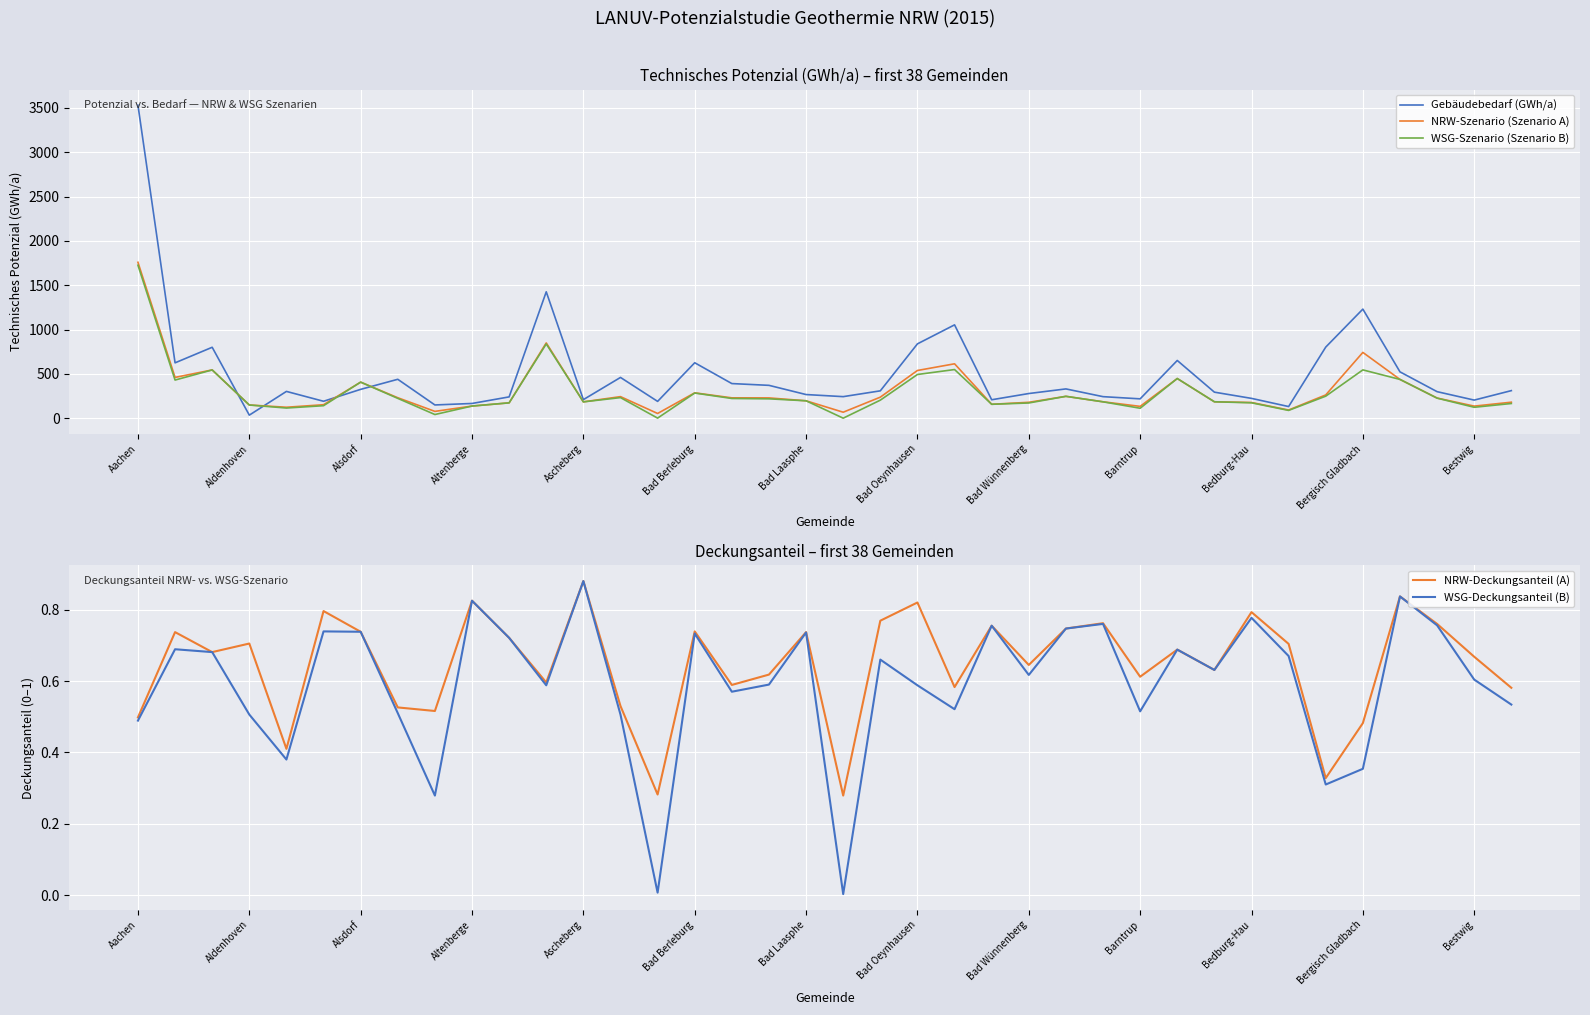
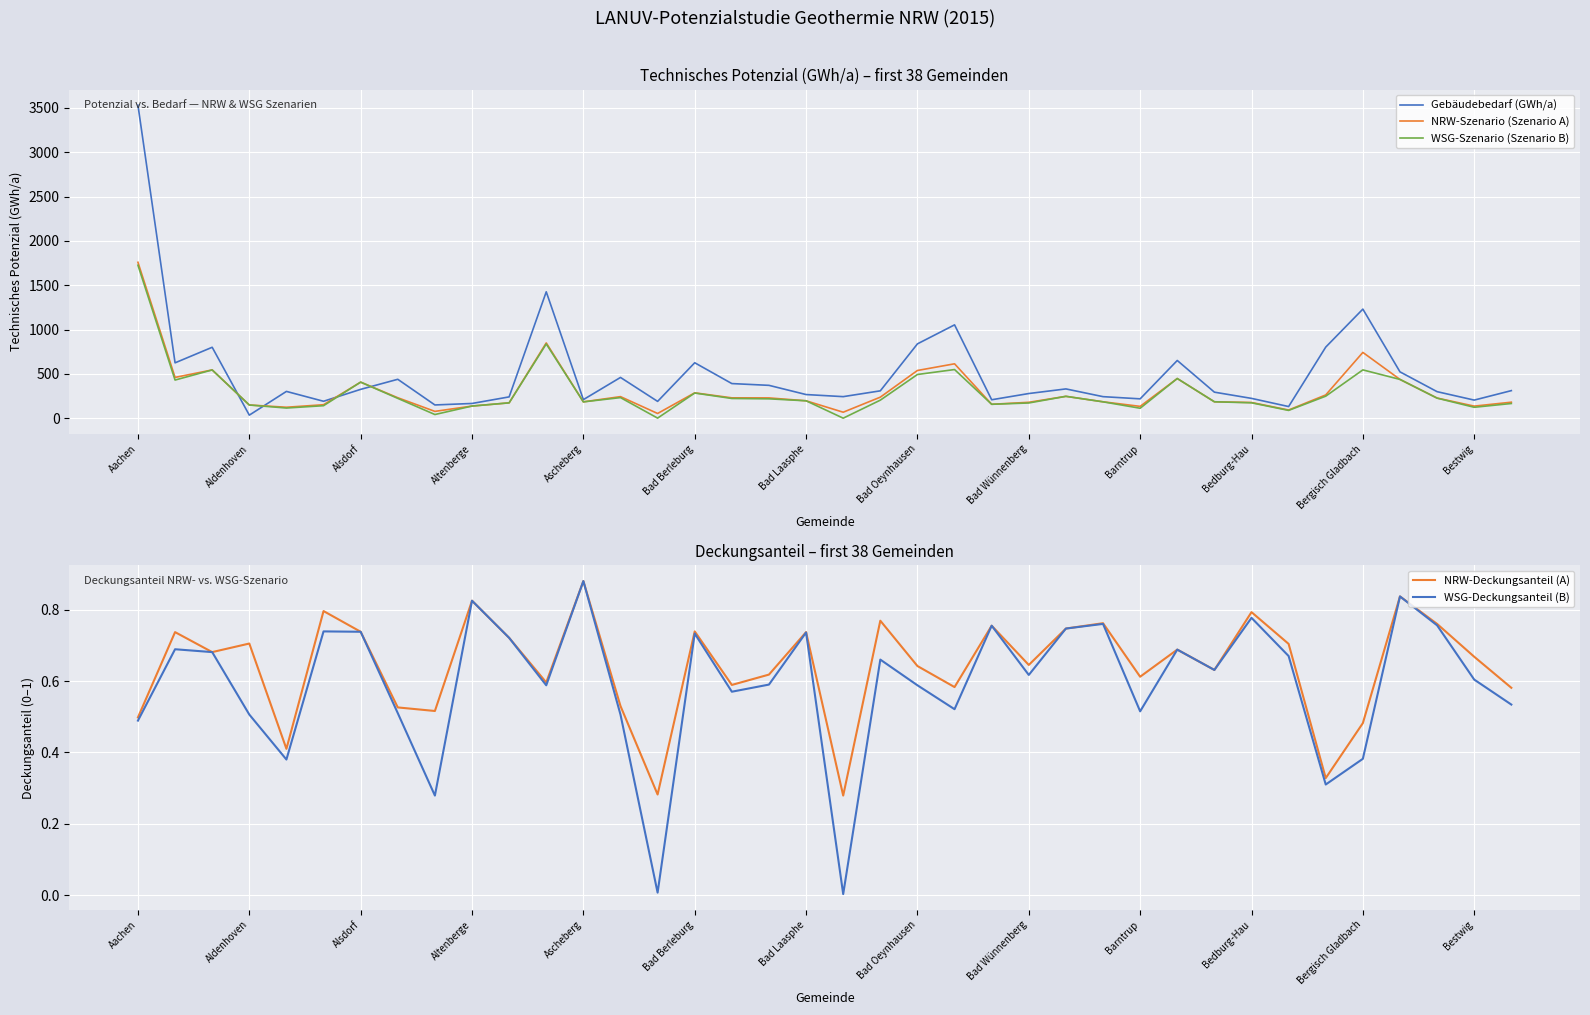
Deckungsanteil – first 38 Gemeinden, NRW-Deckungsanteil (A), Bad Oeynhausen: 0.82 -> 0.64
Deckungsanteil – first 38 Gemeinden, WSG-Deckungsanteil (B), Bergisch Gladbach: 0.35 -> 0.38
